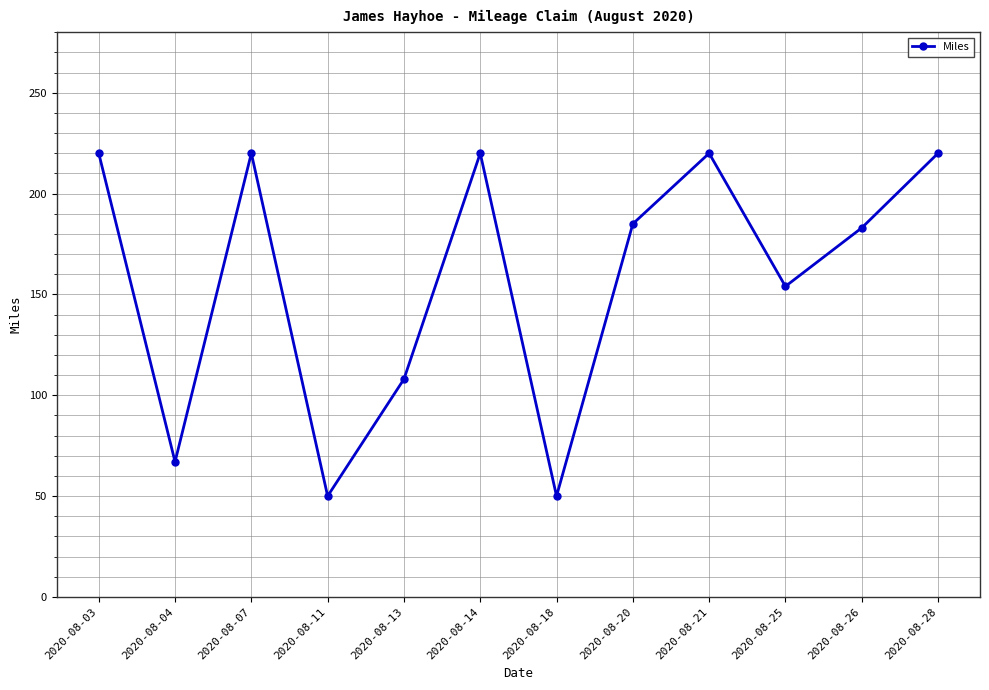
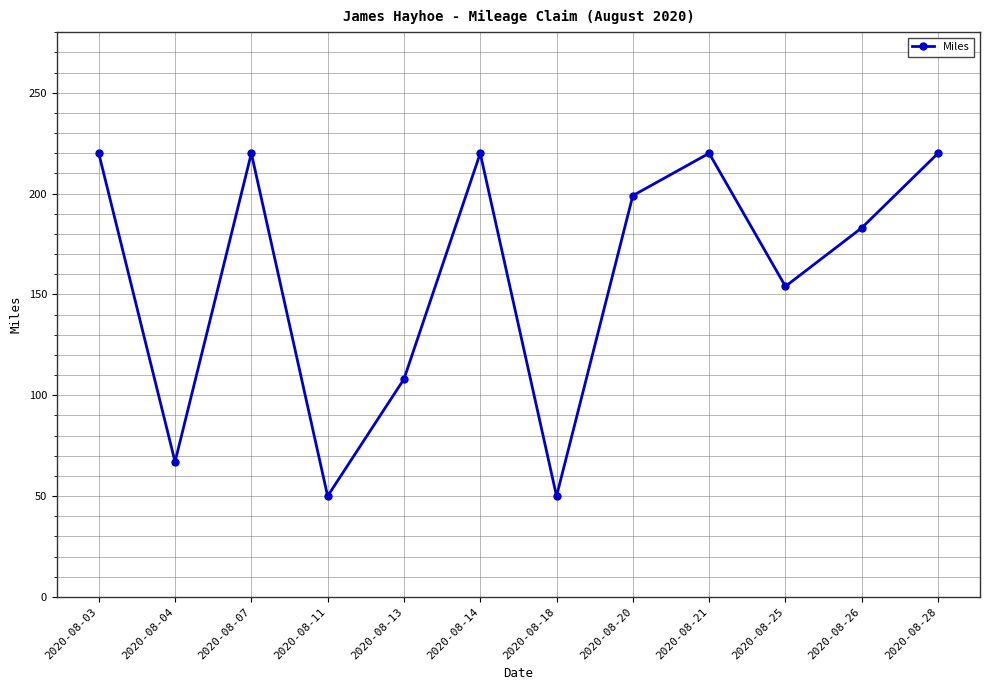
2020-08-20: 185 -> 199
